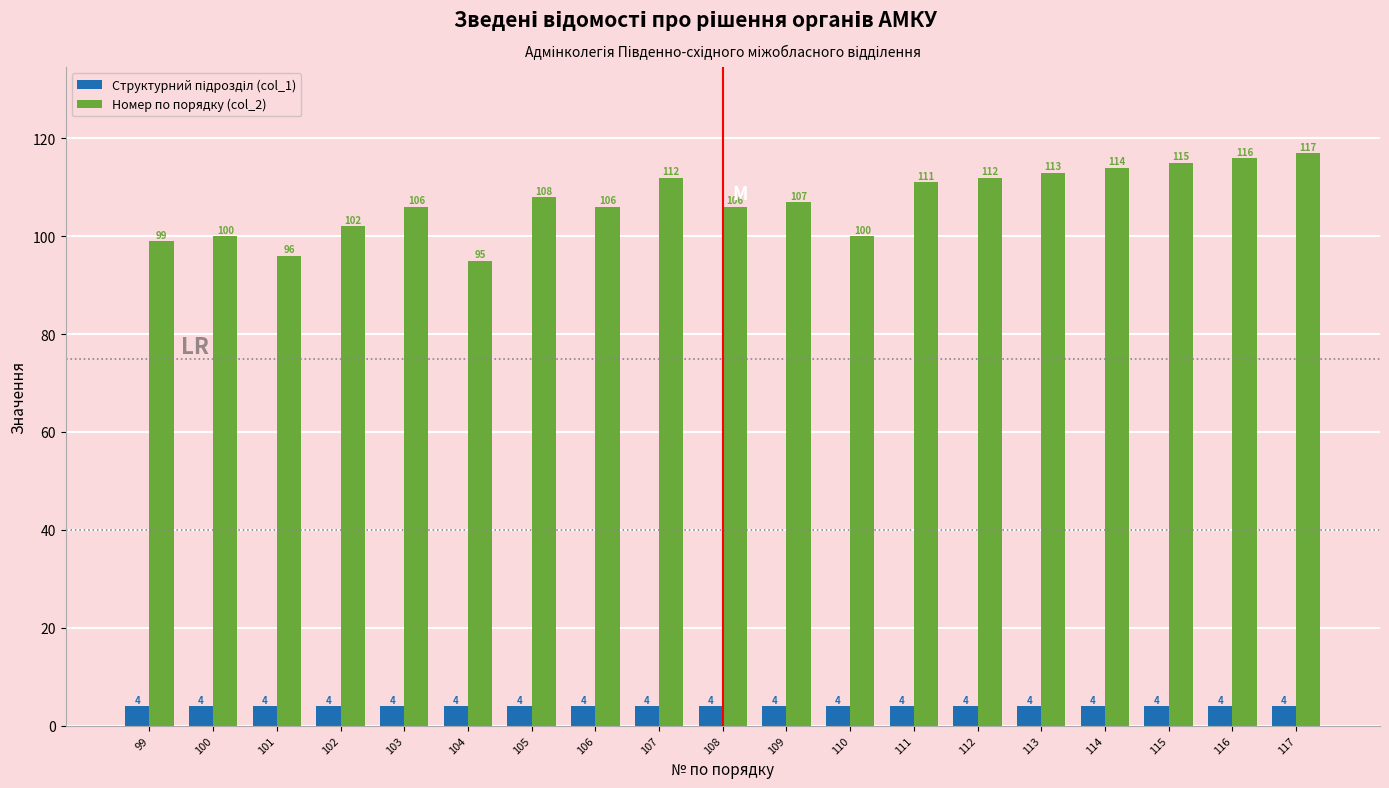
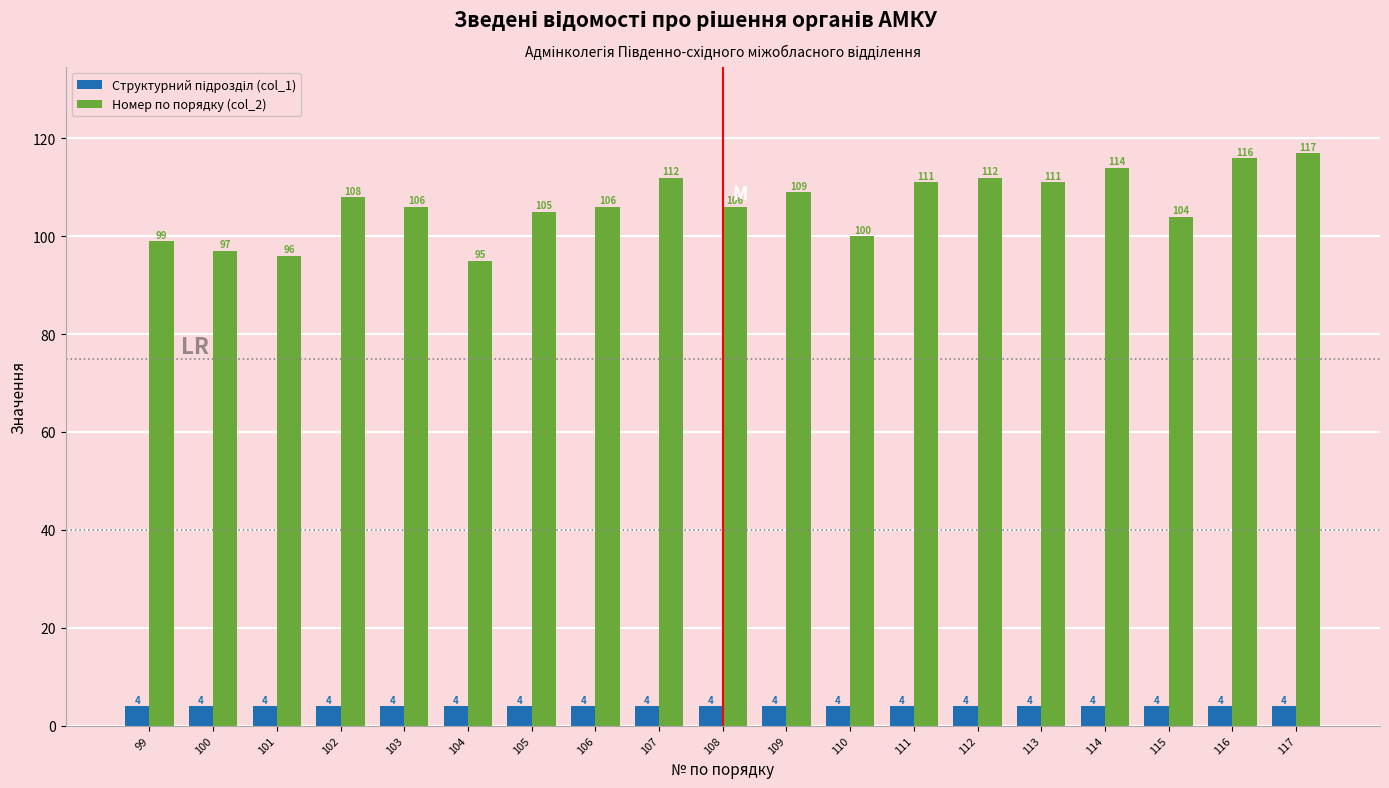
Номер по порядку (col_2), 100: 100 -> 97
Номер по порядку (col_2), 102: 102 -> 108
Номер по порядку (col_2), 105: 108 -> 105
Номер по порядку (col_2), 109: 107 -> 109
Номер по порядку (col_2), 113: 113 -> 111
Номер по порядку (col_2), 115: 115 -> 104
